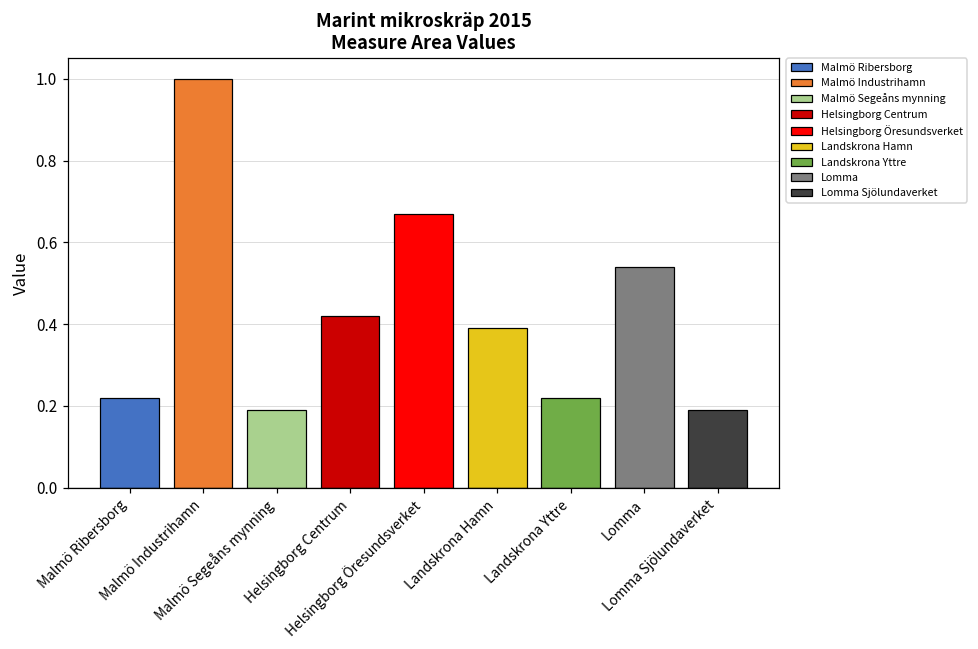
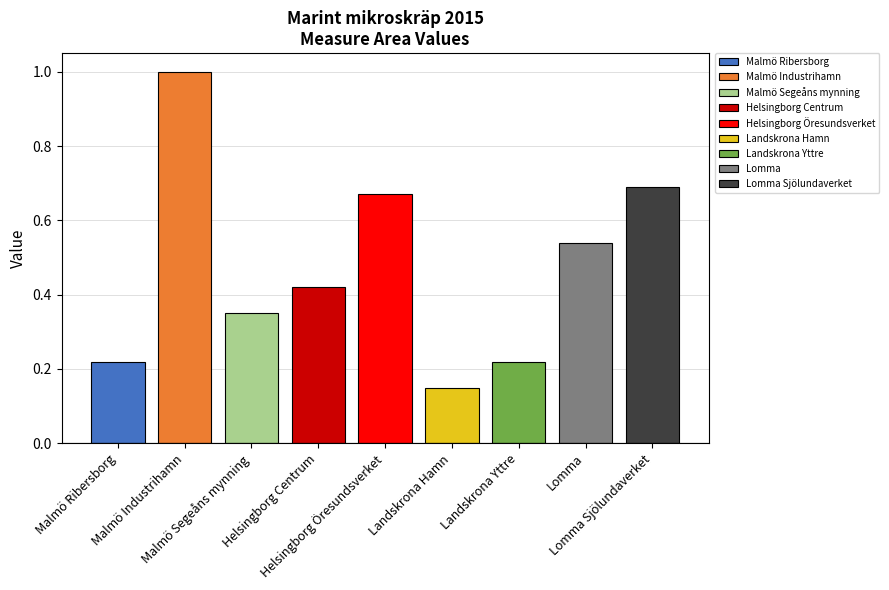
Malmö Segeåns mynning: 0.19 -> 0.35
Landskrona Hamn: 0.39 -> 0.15
Lomma Sjölundaverket: 0.19 -> 0.69
